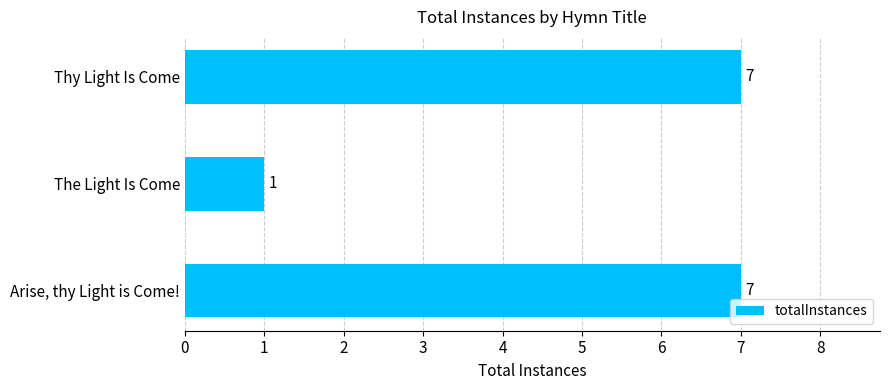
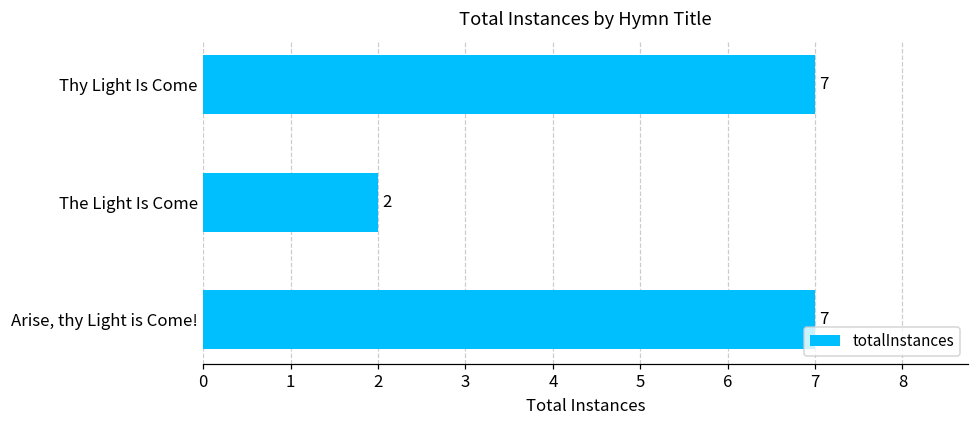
The Light Is Come: 1 -> 2
